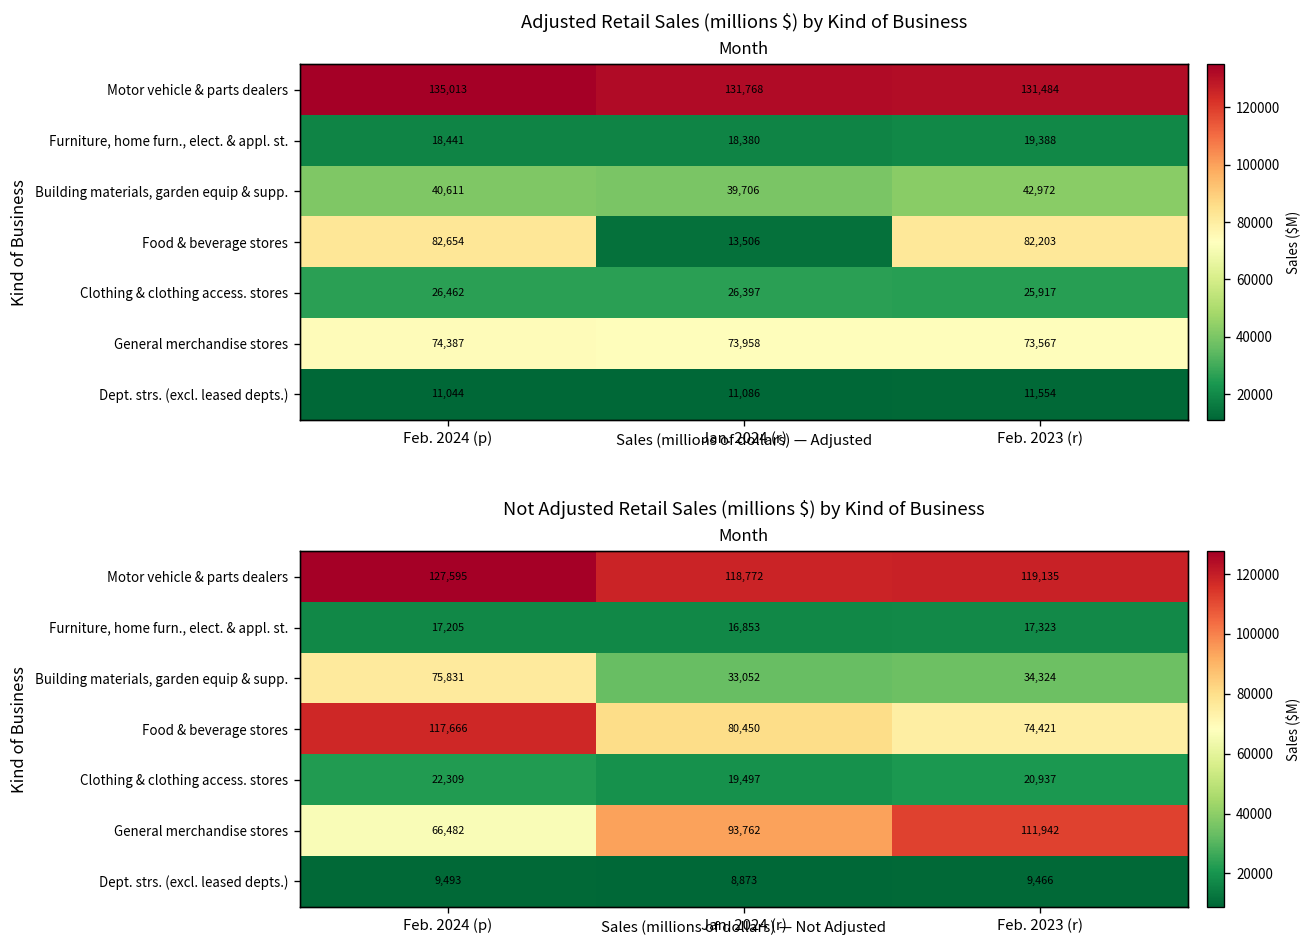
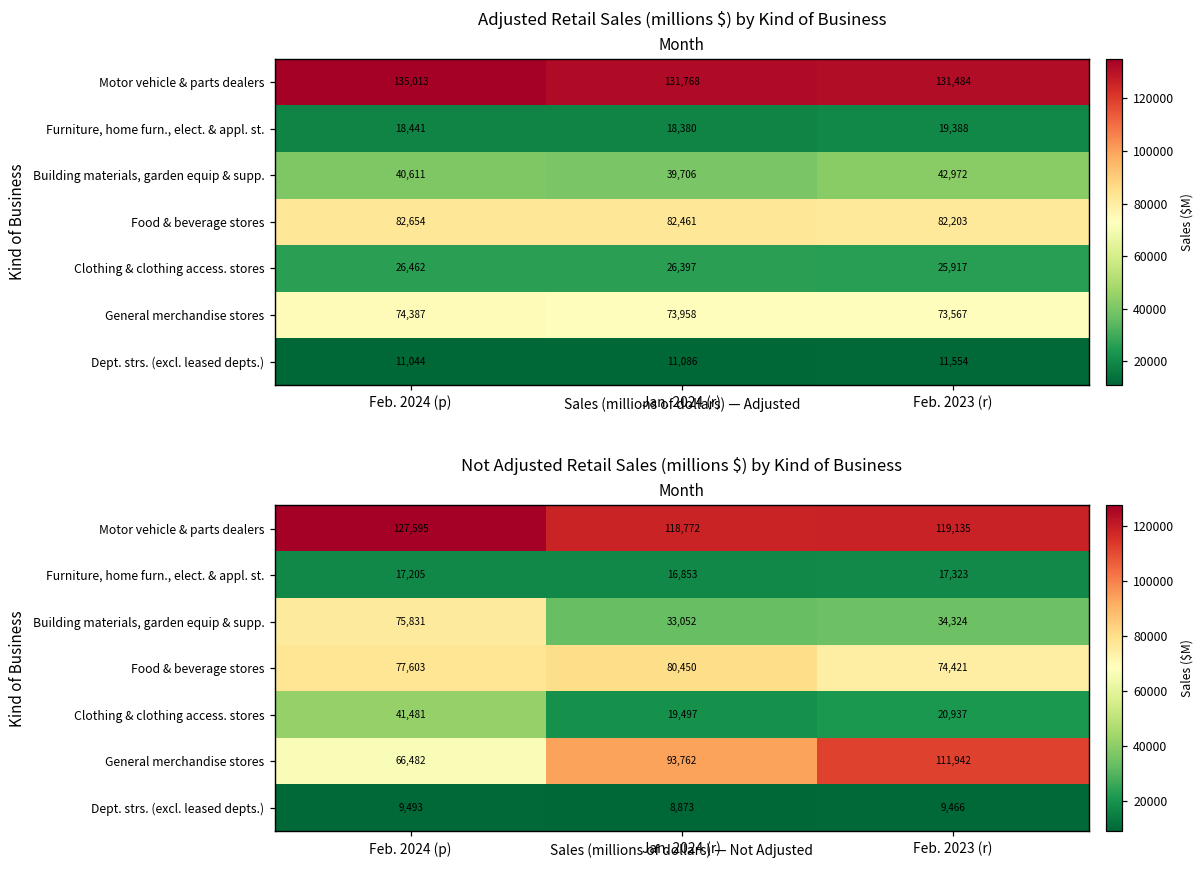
Adjusted Retail Sales (millions $) by Kind of Business, Food & beverage stores, Jan. 2024 (r): 13,506 -> 82,461
Not Adjusted Retail Sales (millions $) by Kind of Business, Food & beverage stores, Feb. 2024 (p): 117,666 -> 77,603
Not Adjusted Retail Sales (millions $) by Kind of Business, Clothing & clothing access. stores, Feb. 2024 (p): 22,309 -> 41,481
